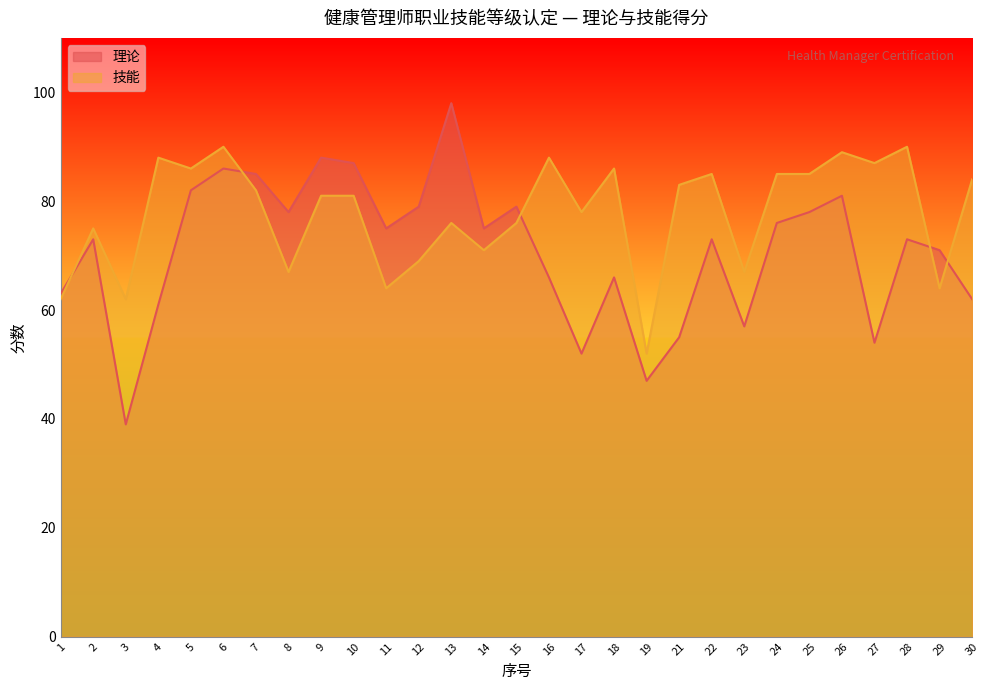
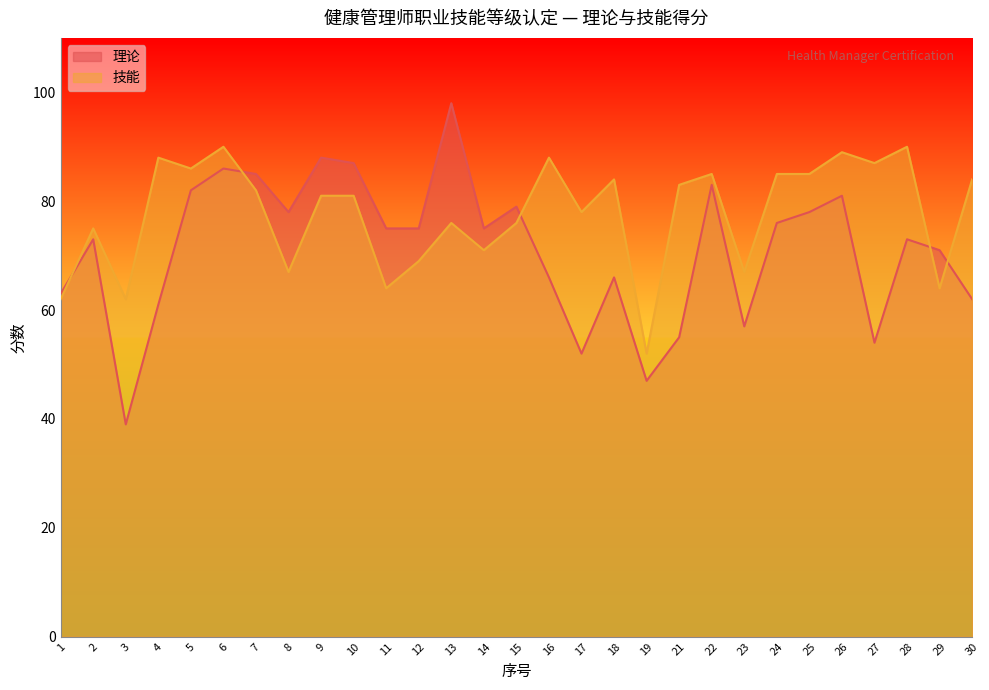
理论, 12: 79 -> 75
技能, 18: 86 -> 84
理论, 22: 73 -> 83
